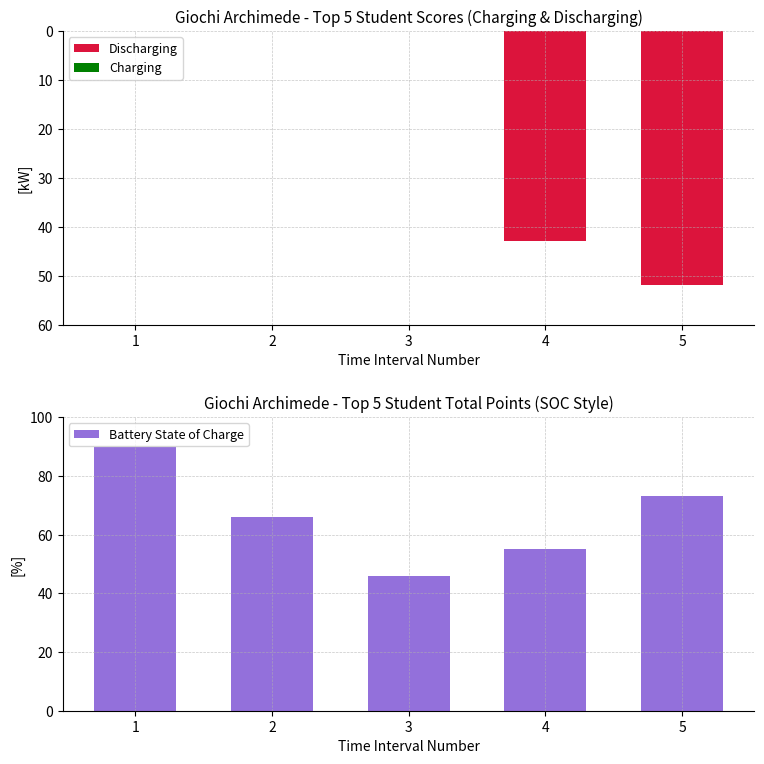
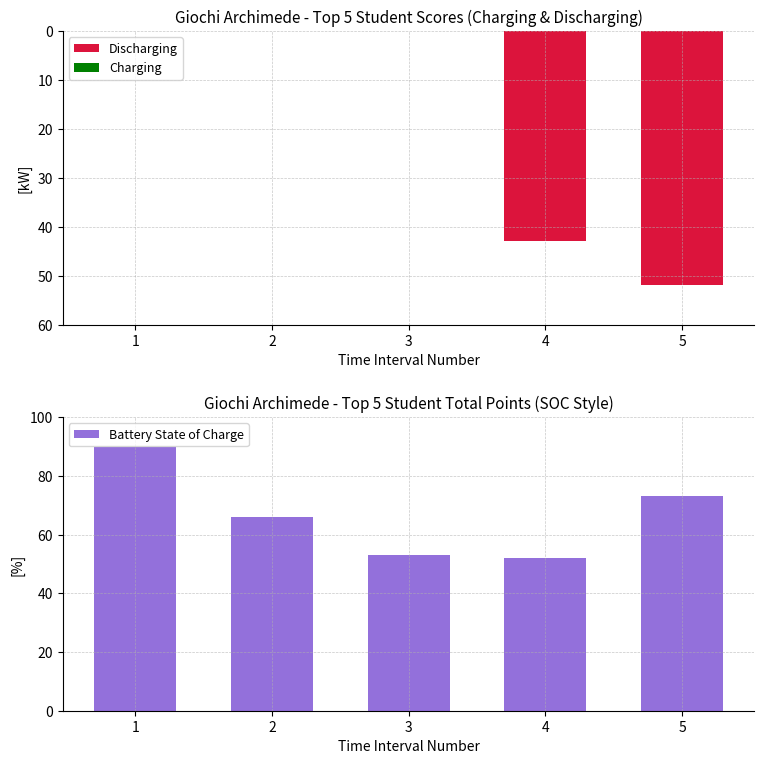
Giochi Archimede - Top 5 Student Total Points (SOC Style), 3: 46 -> 53
Giochi Archimede - Top 5 Student Total Points (SOC Style), 4: 55 -> 52
